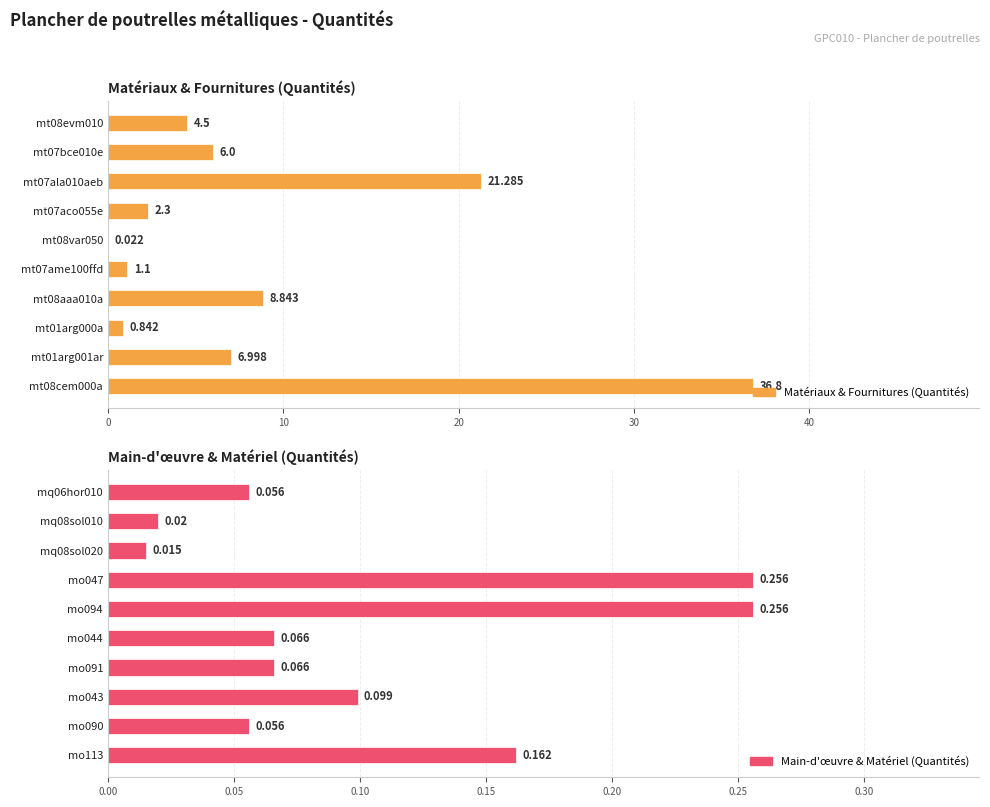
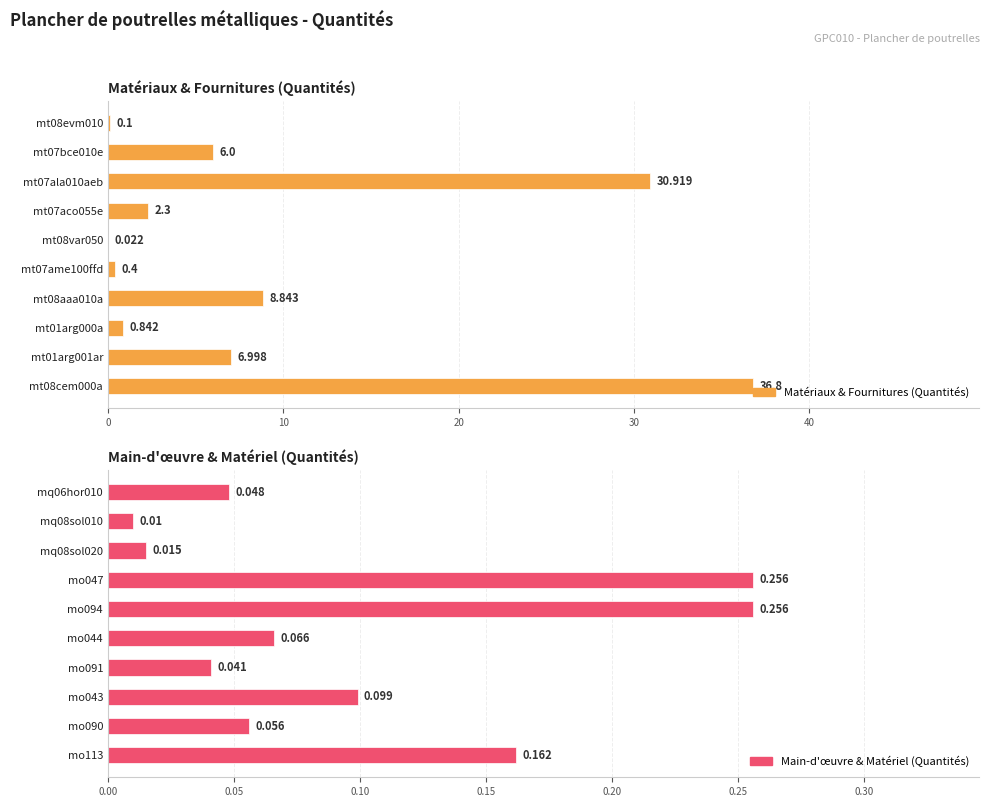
Matériaux & Fournitures (Quantités), mt08evm010: 4.5 -> 0.1
Matériaux & Fournitures (Quantités), mt07ala010aeb: 21.285 -> 30.919
Matériaux & Fournitures (Quantités), mt07ame100ffd: 1.1 -> 0.4
Main-d'œuvre & Matériel (Quantités), mq06hor010: 0.056 -> 0.048
Main-d'œuvre & Matériel (Quantités), mq08sol010: 0.02 -> 0.01
Main-d'œuvre & Matériel (Quantités), mo091: 0.066 -> 0.041
